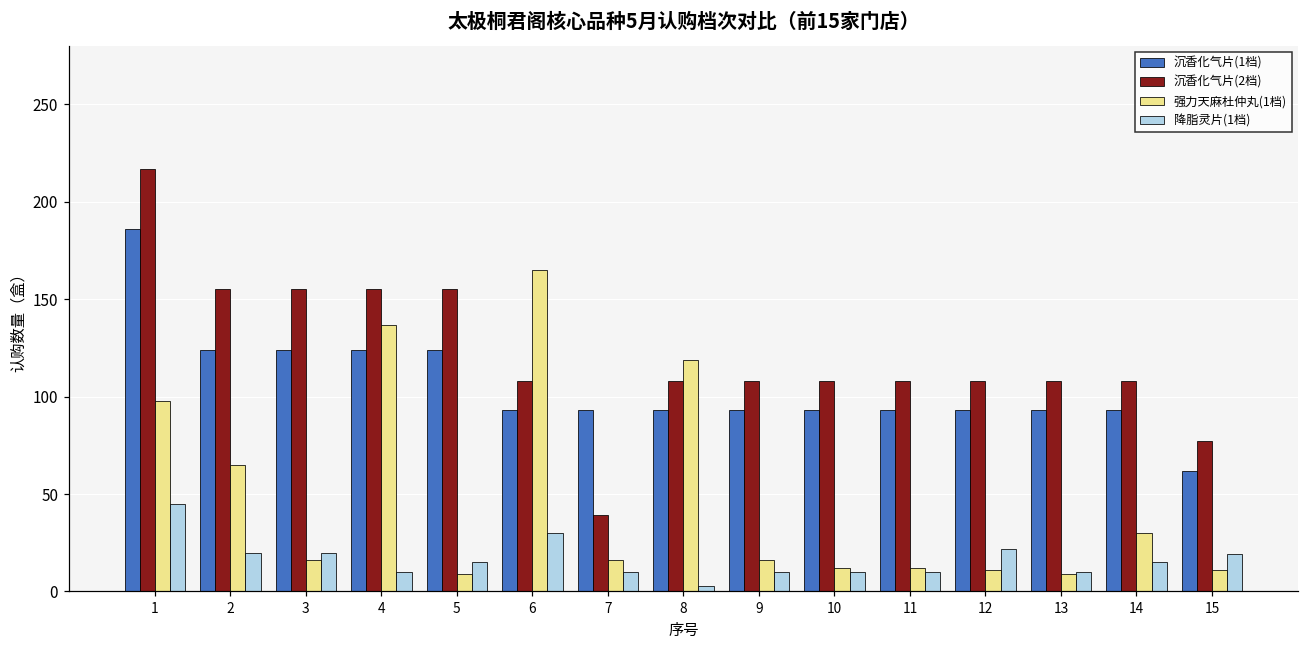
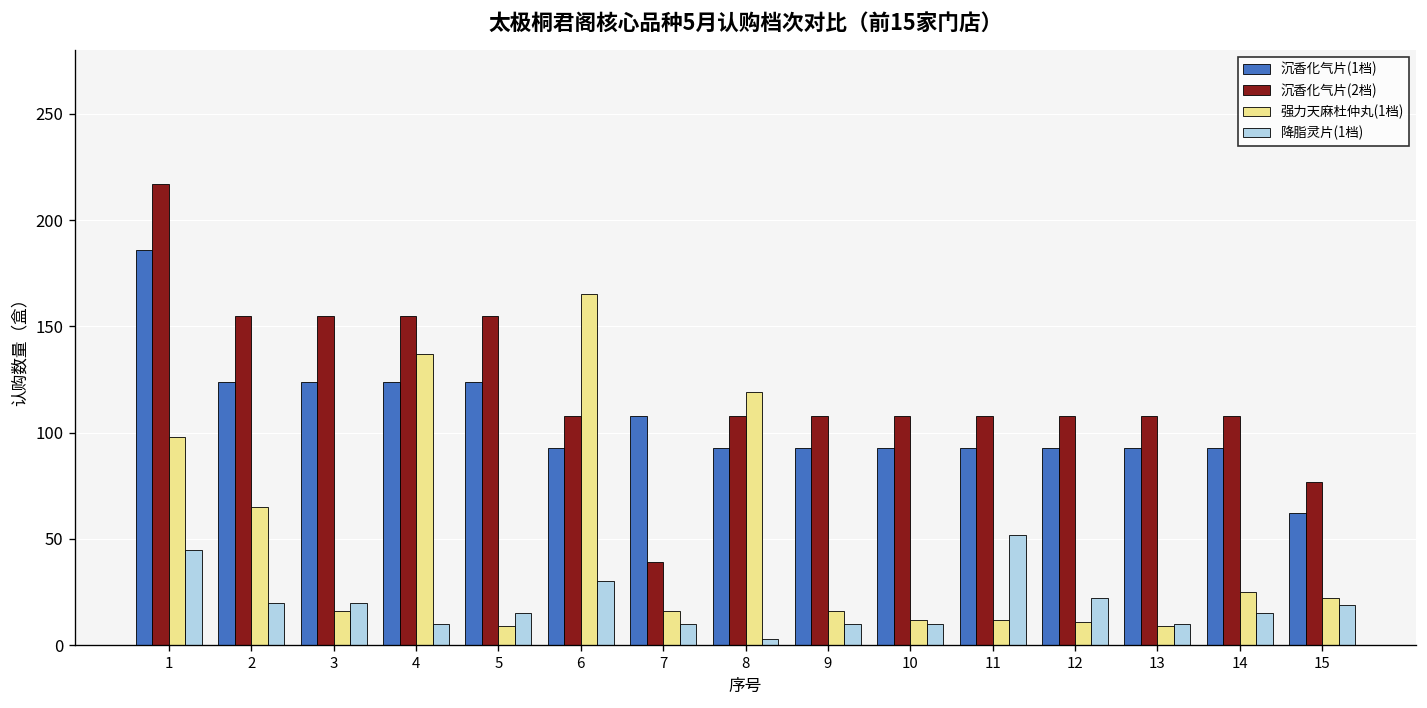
沉香化气片(1档), 7: 93 -> 108
降脂灵片(1档), 11: 10 -> 52
强力天麻杜仲丸(1档), 14: 30 -> 25
强力天麻杜仲丸(1档), 15: 11 -> 22
